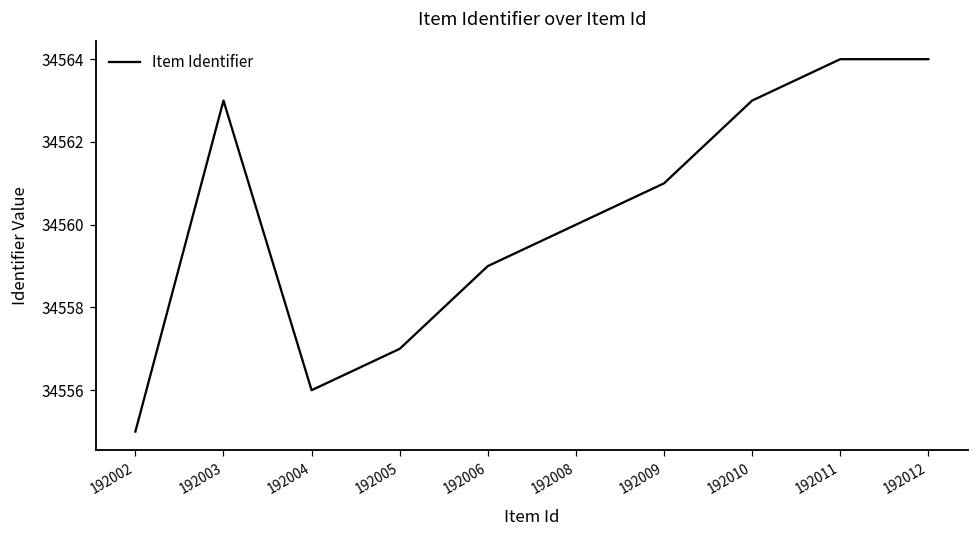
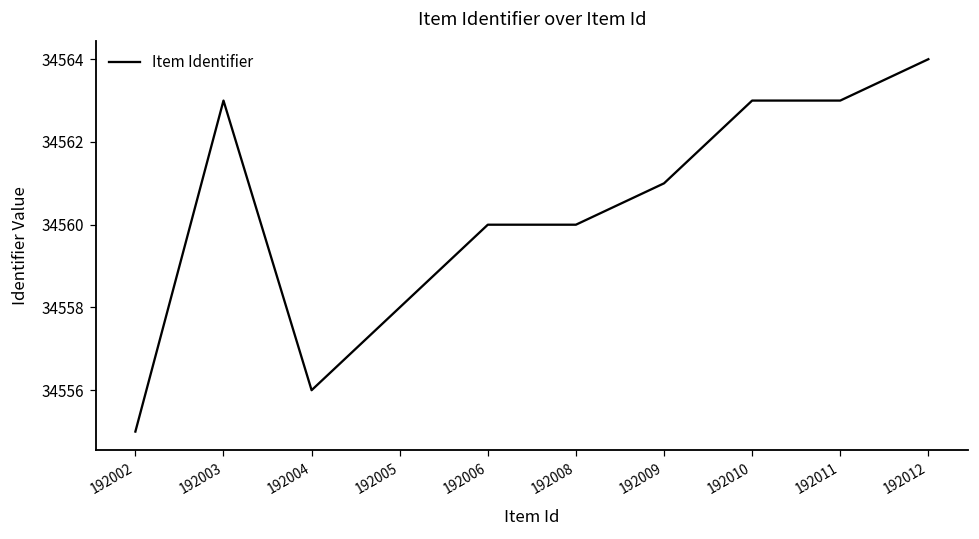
192005: 34557 -> 34558
192006: 34559 -> 34560
192011: 34564 -> 34563
